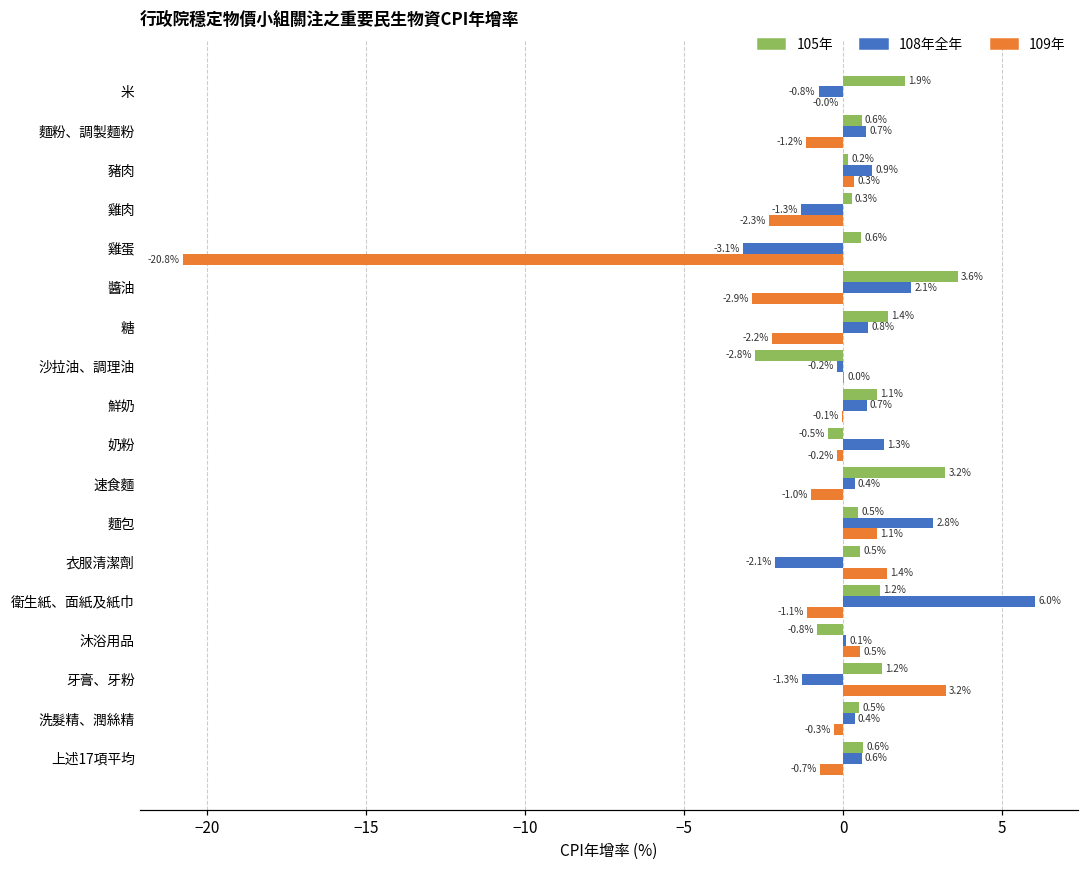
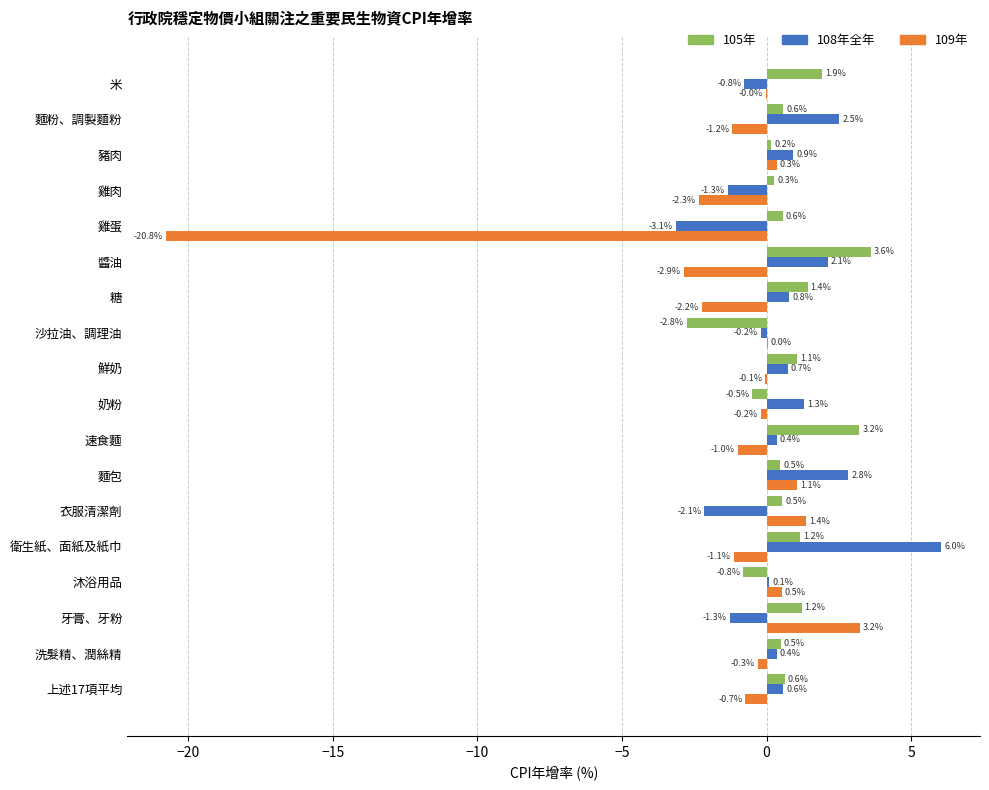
108年全年, 麵粉、調製麵粉: 0.7% -> 2.5%
